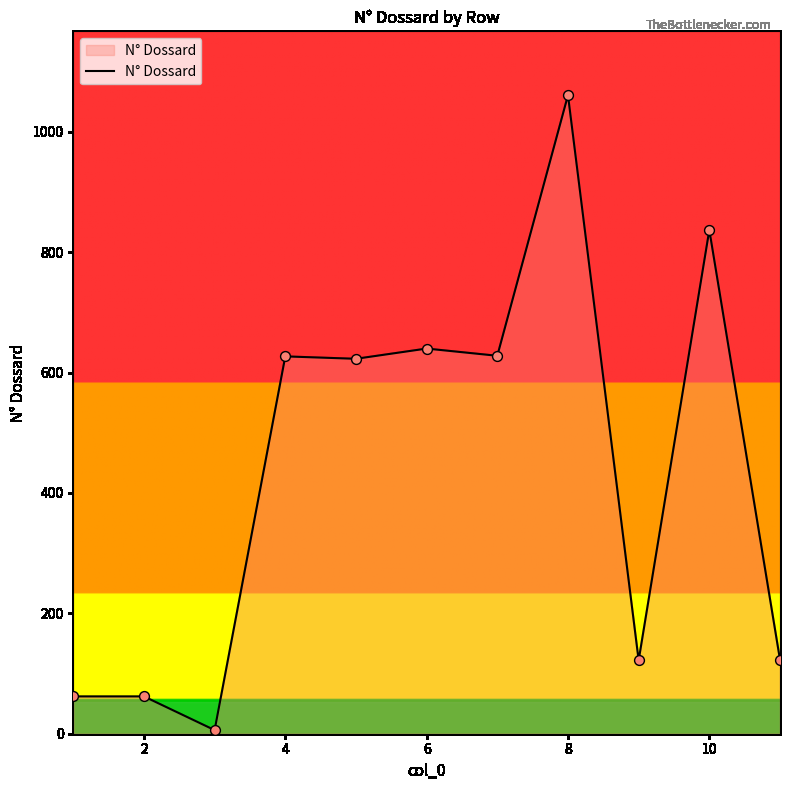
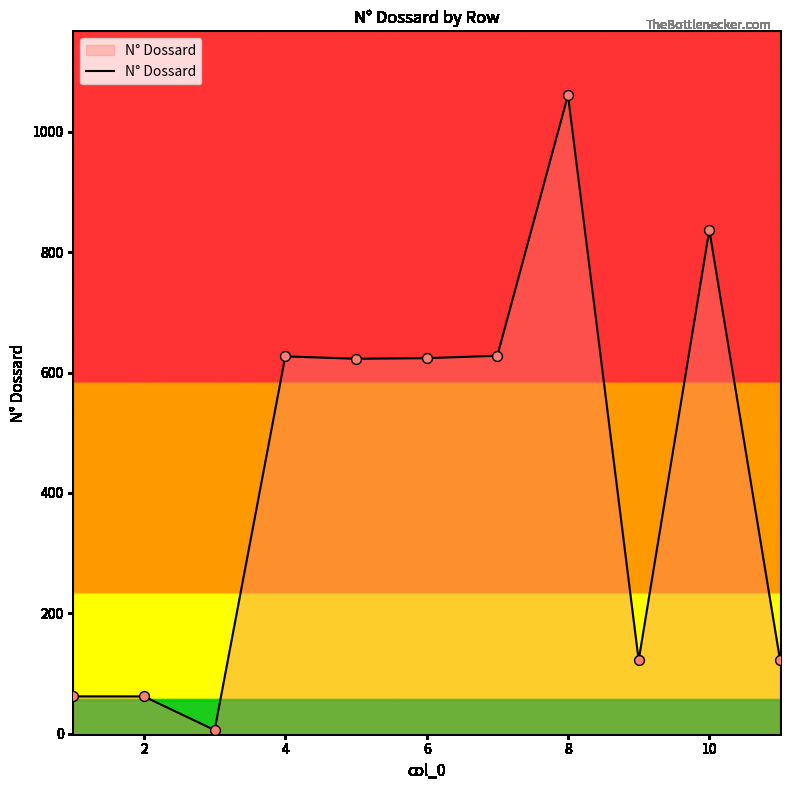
6: 640 -> 620
